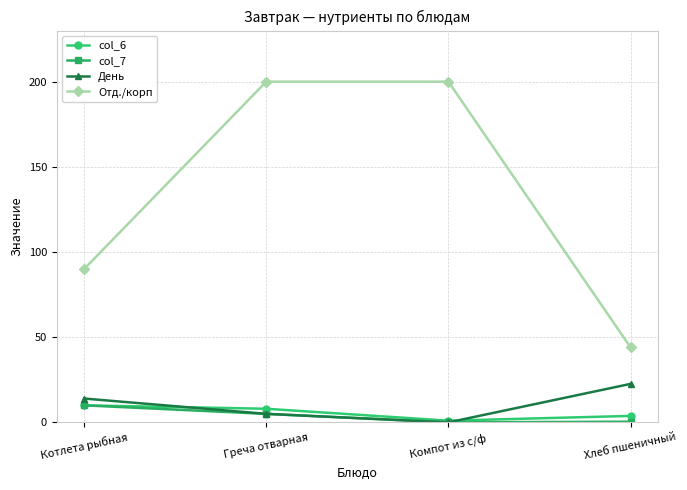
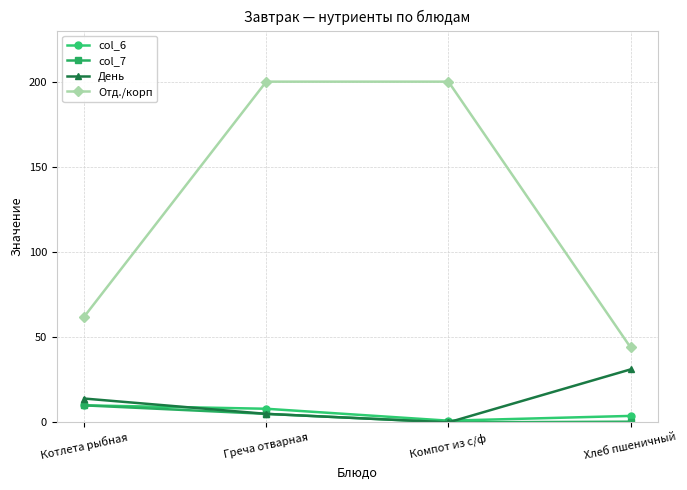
Отд./корп, Котлета рыбная: 90 -> 62
День, Хлеб пшеничный: 23 -> 31
